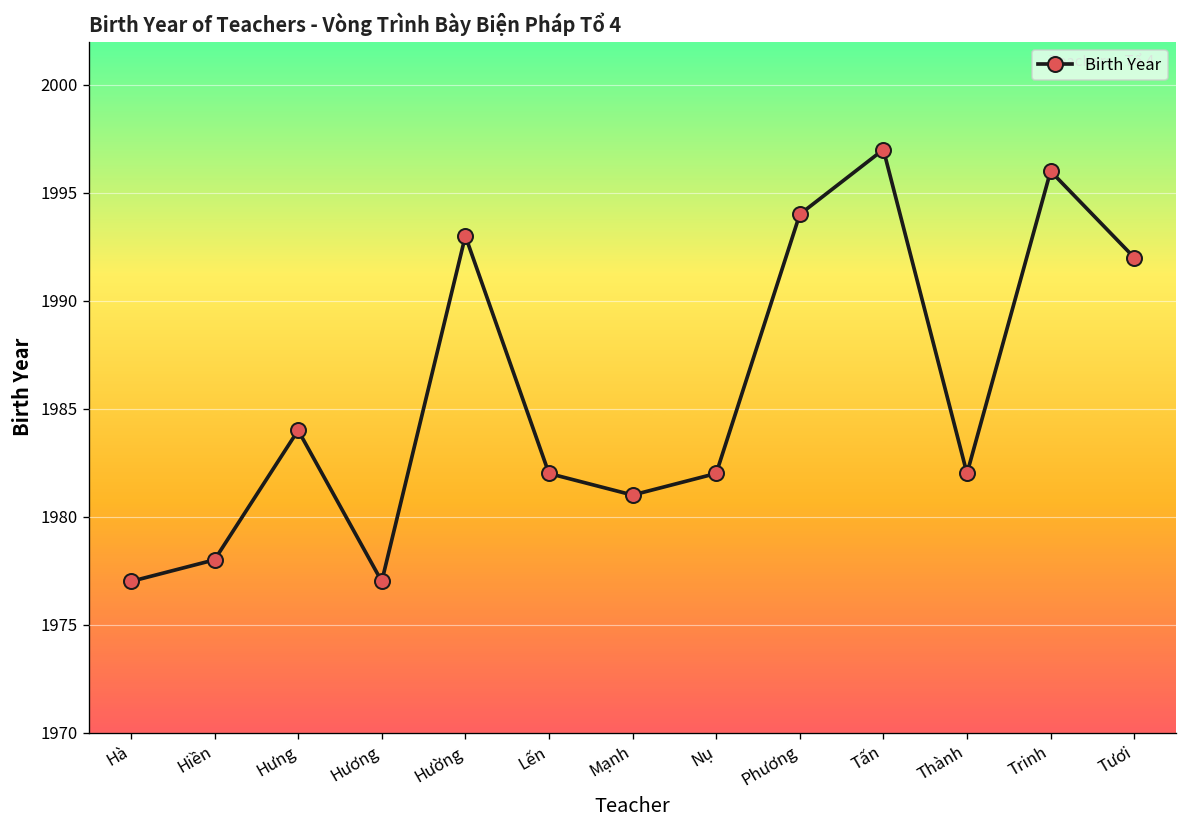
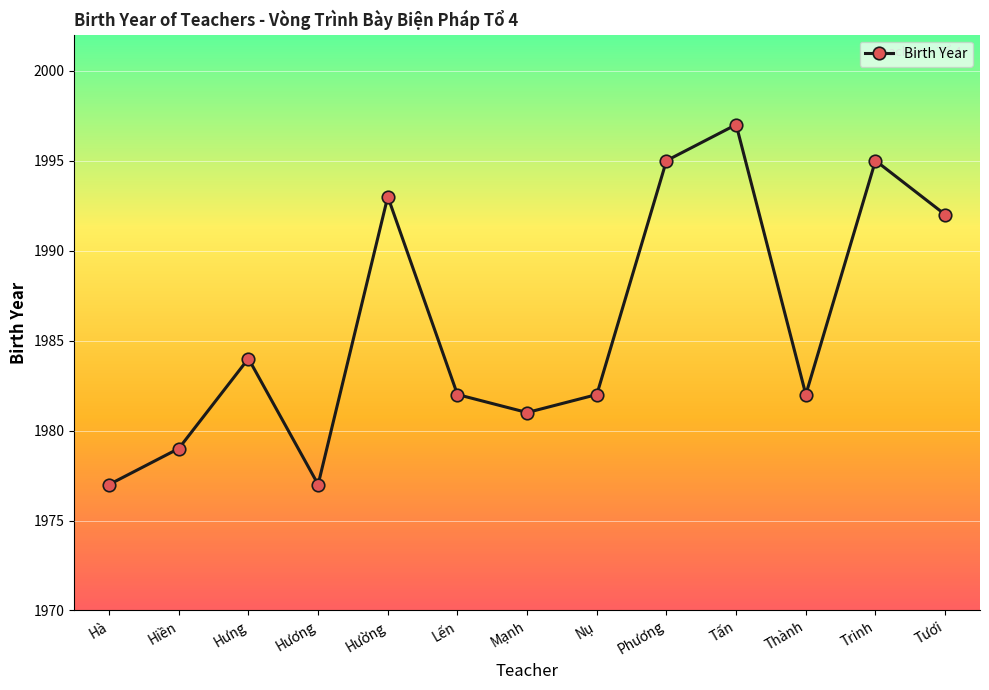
Hiền: 1978 -> 1979
Phương: 1994 -> 1995
Trinh: 1996 -> 1995
